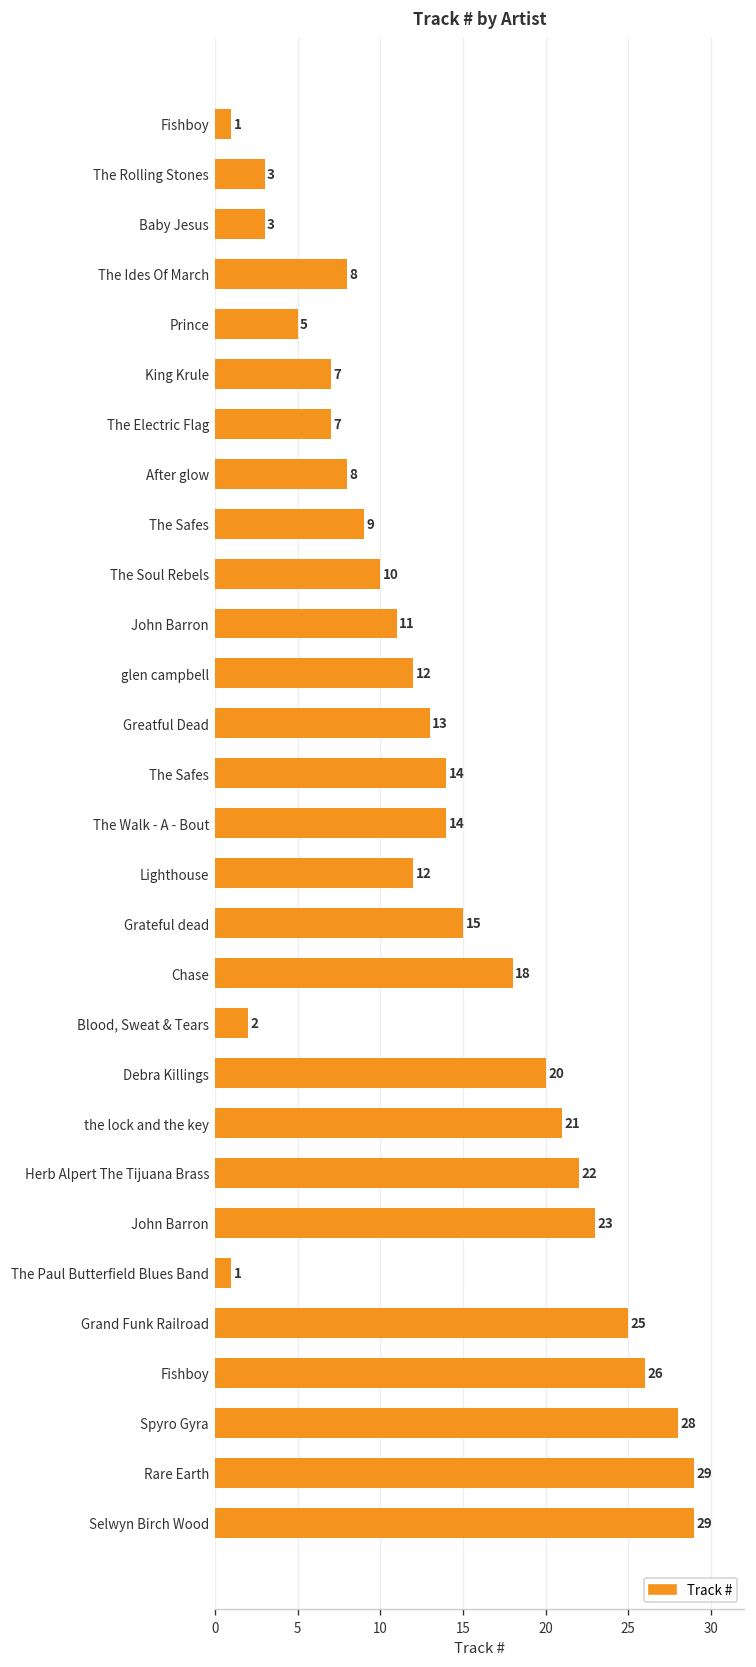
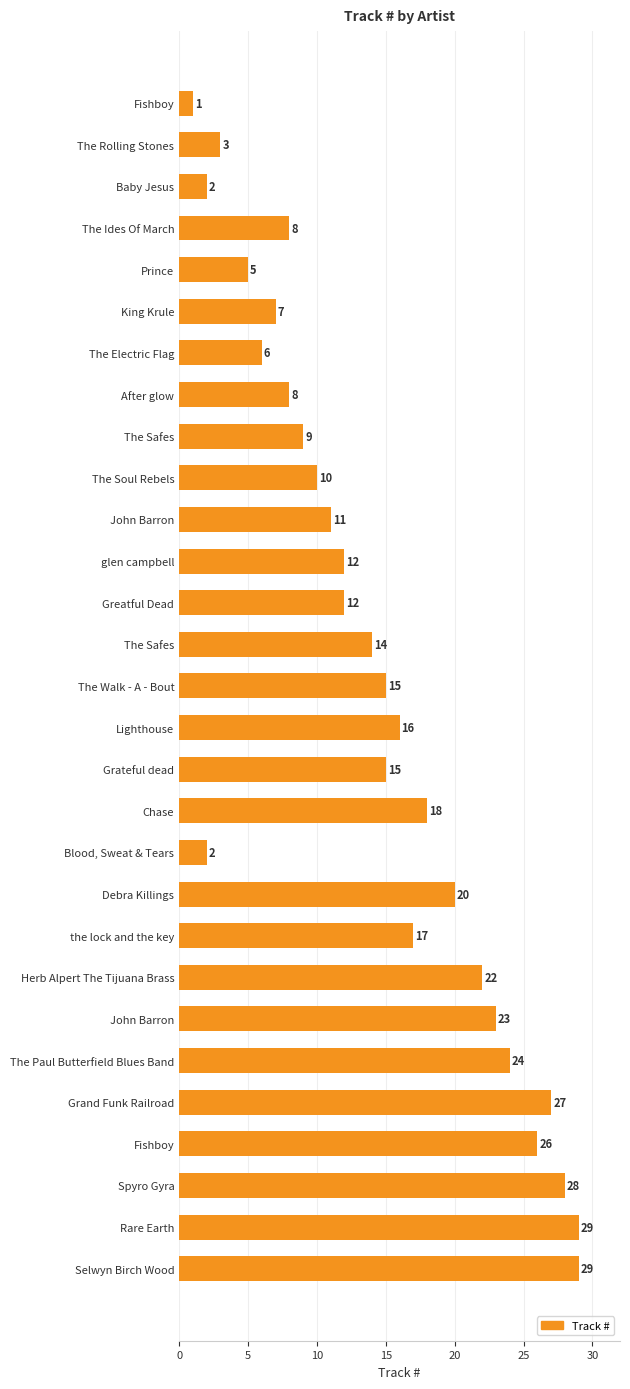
Baby Jesus: 3 -> 2
The Electric Flag: 7 -> 6
Greatful Dead: 13 -> 12
The Walk - A - Bout: 14 -> 15
Lighthouse: 12 -> 16
the lock and the key: 21 -> 17
The Paul Butterfield Blues Band: 1 -> 24
Grand Funk Railroad: 25 -> 27
